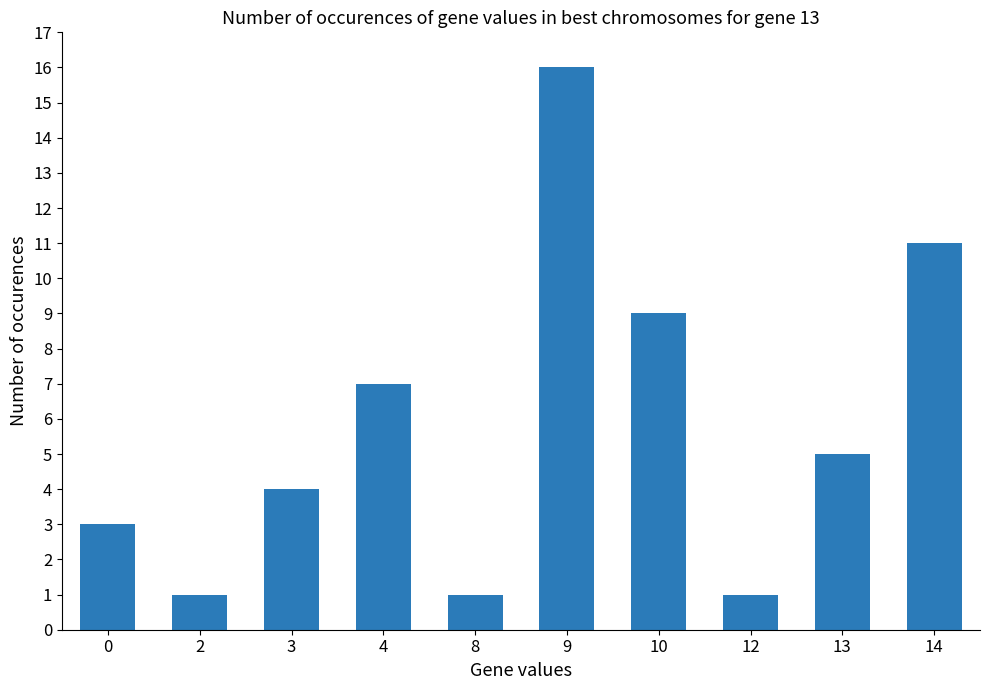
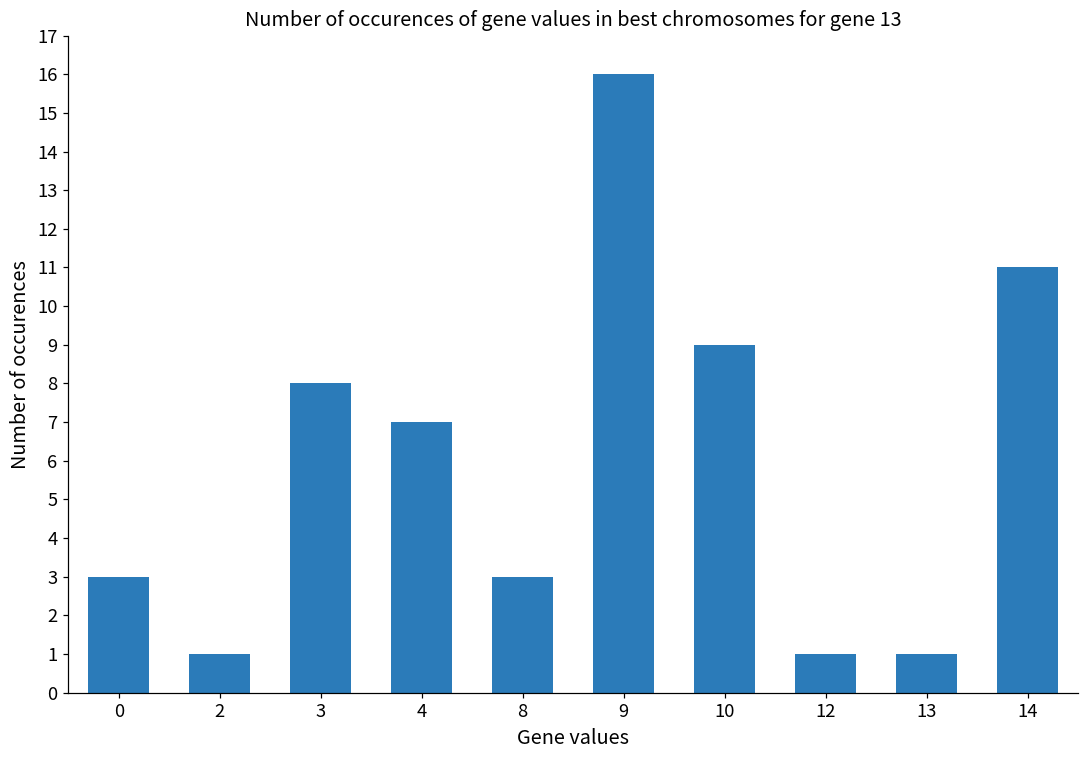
3: 4 -> 8
8: 1 -> 3
13: 5 -> 1
